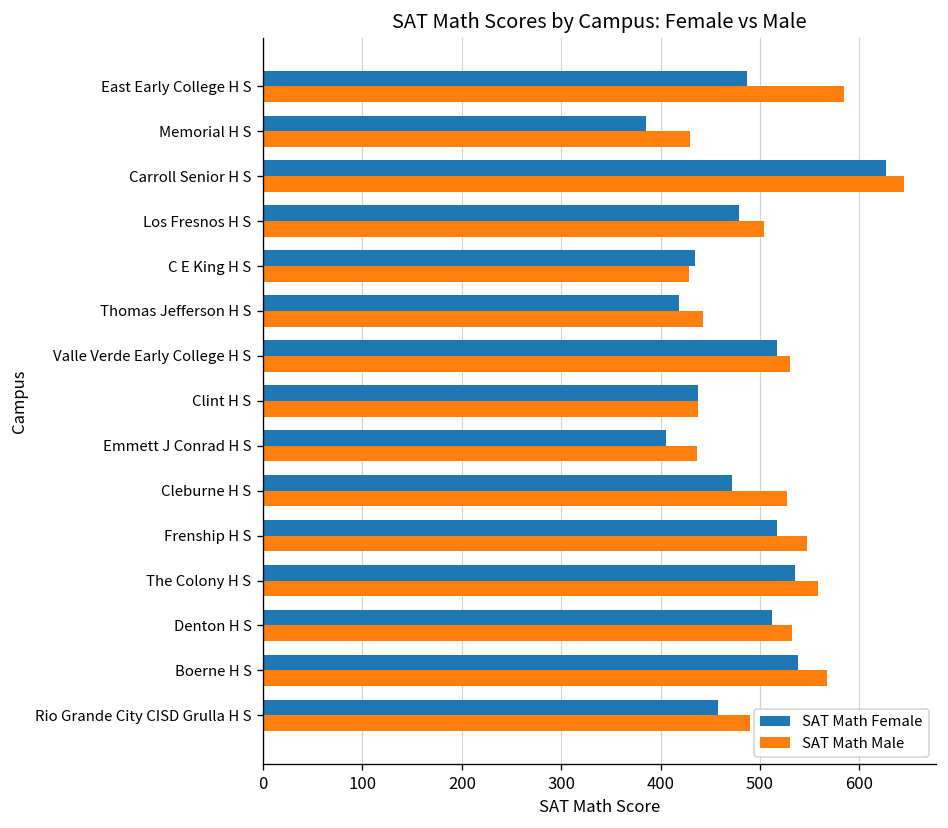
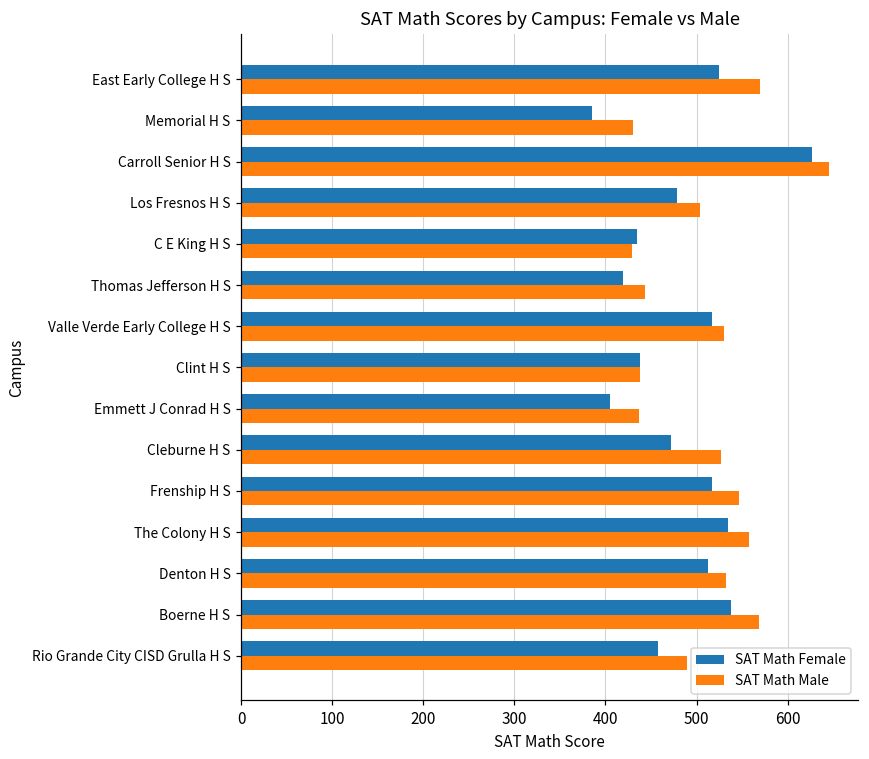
SAT Math Female, East Early College H S: 490 -> 530
SAT Math Male, East Early College H S: 590 -> 570
